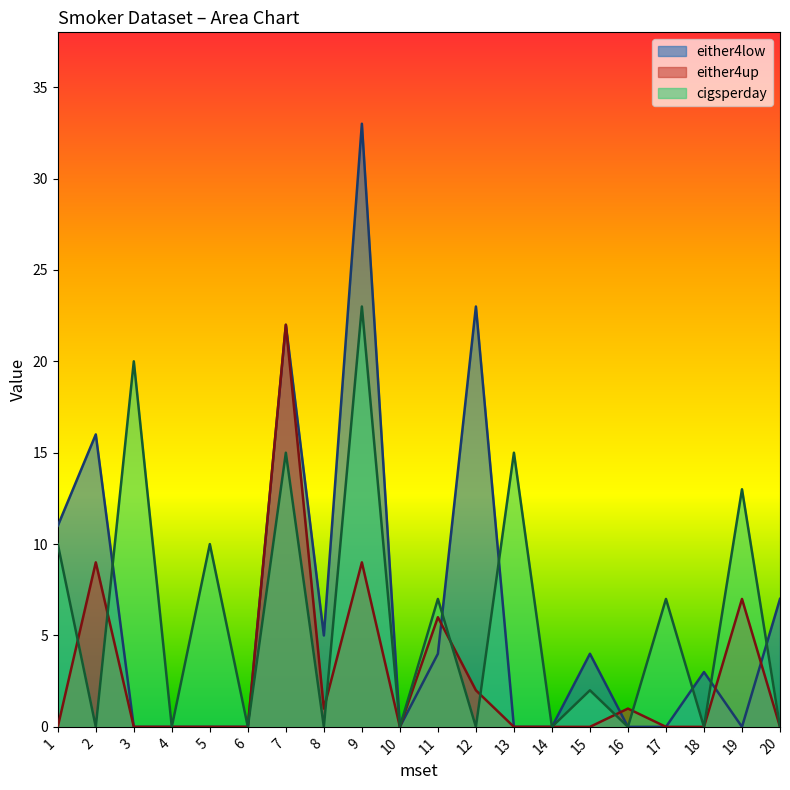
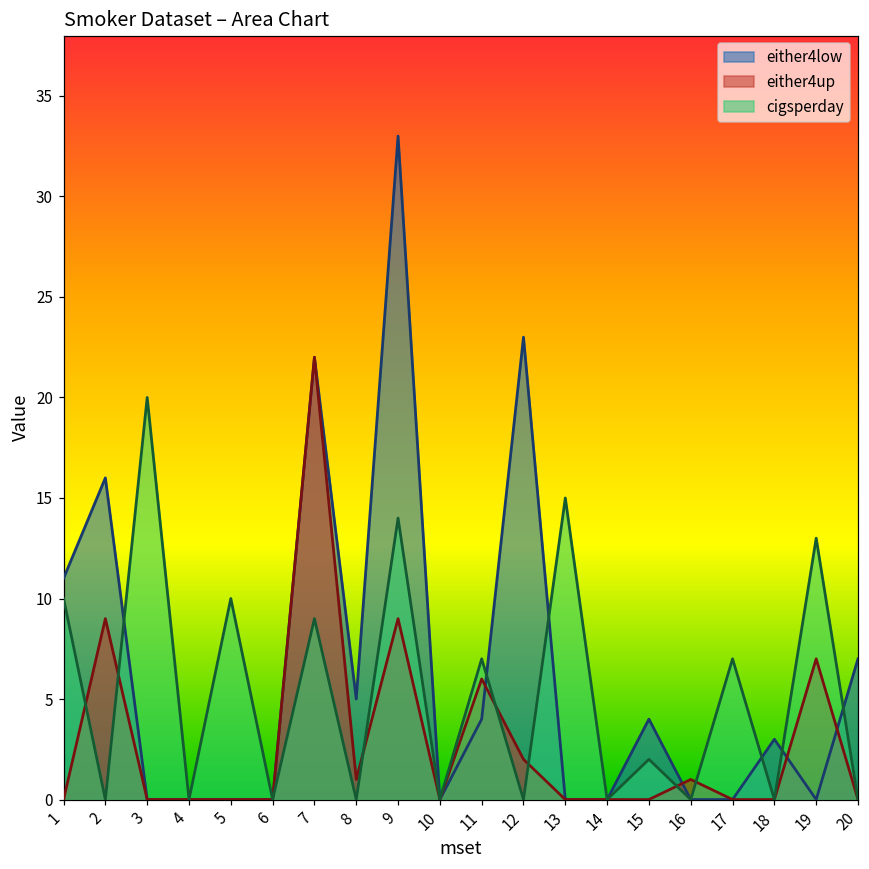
cigsperday, 7: 15 -> 9
cigsperday, 9: 23 -> 14
